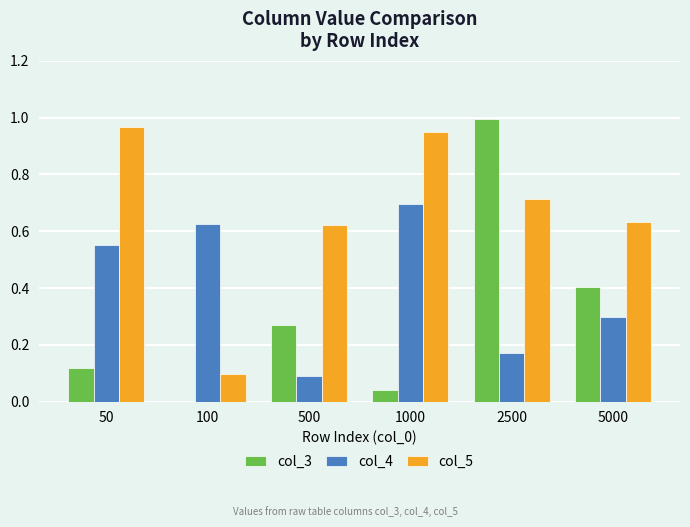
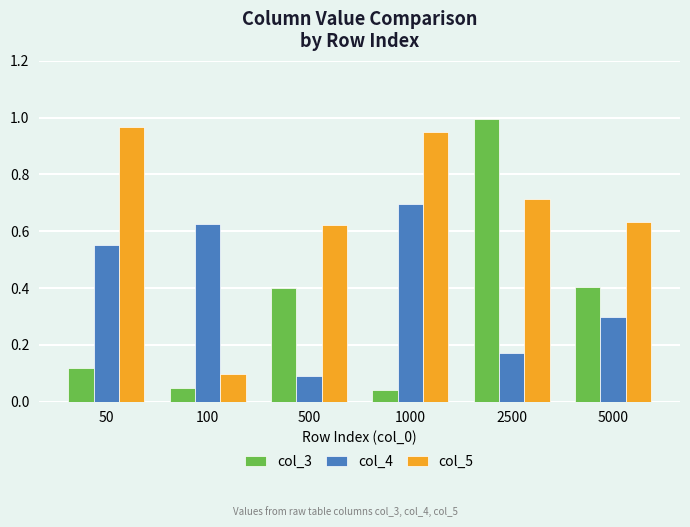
col_3, 100: 0.00 -> 0.05
col_3, 500: 0.27 -> 0.40
